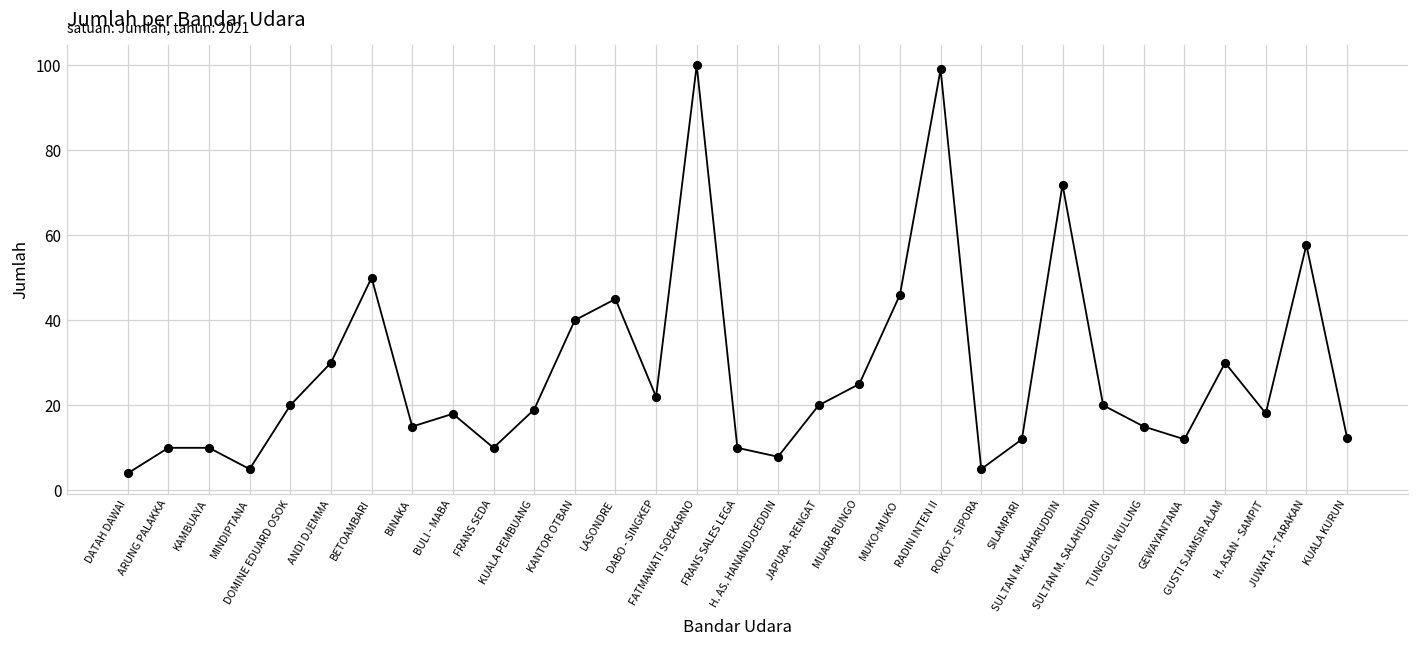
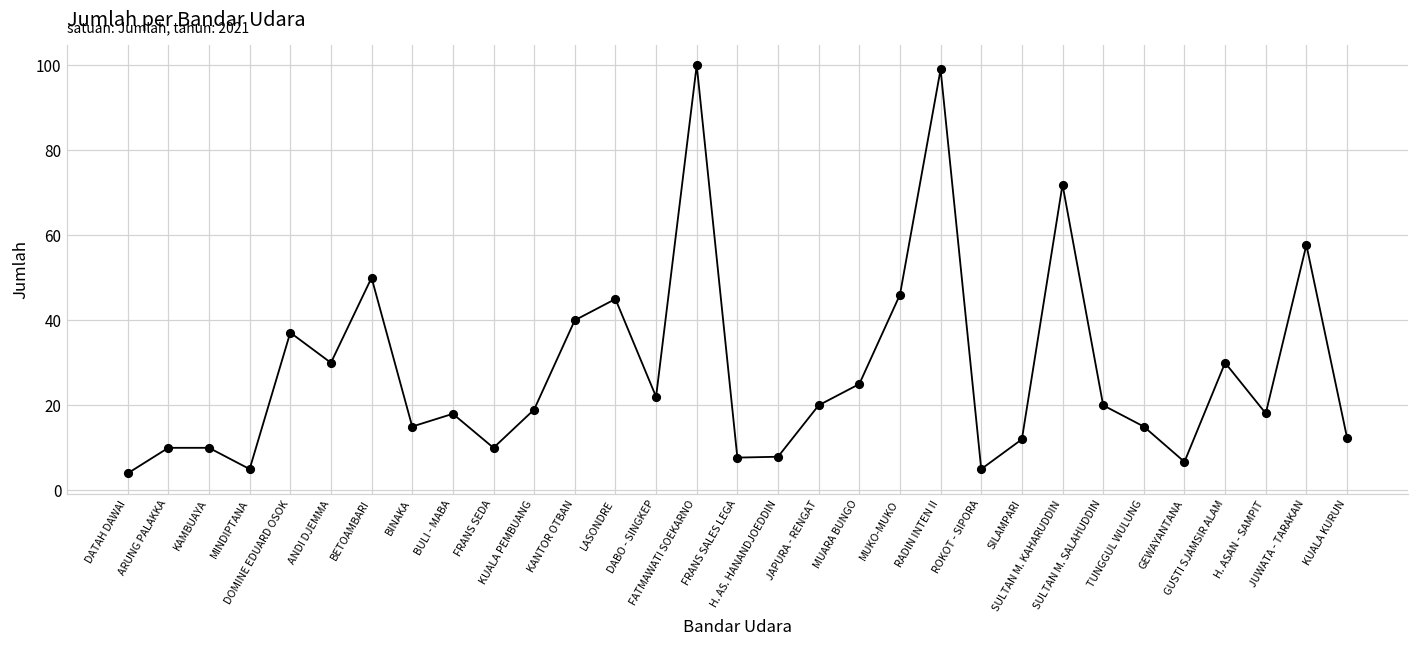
DOMINE EDUARD OSOK: 20 -> 37
FRANS SALES LEGA: 10 -> 8
GEWAYANTANA: 12 -> 7
